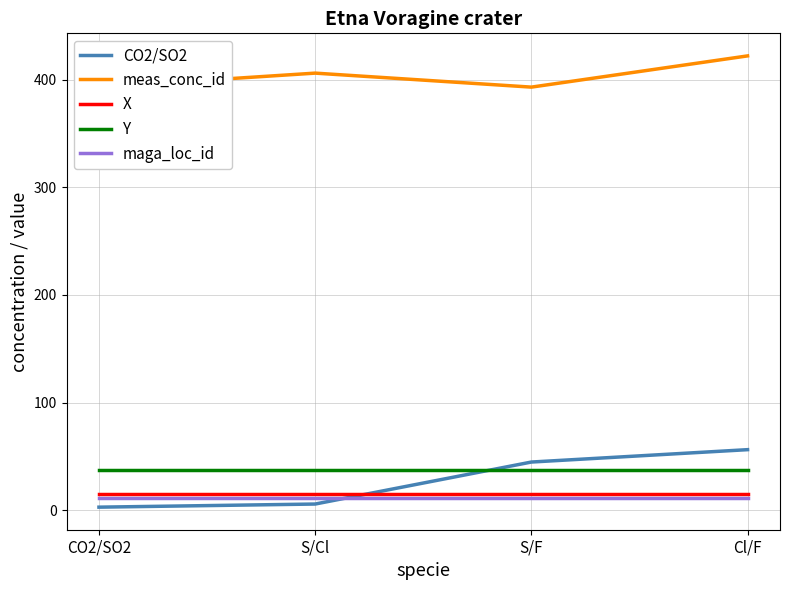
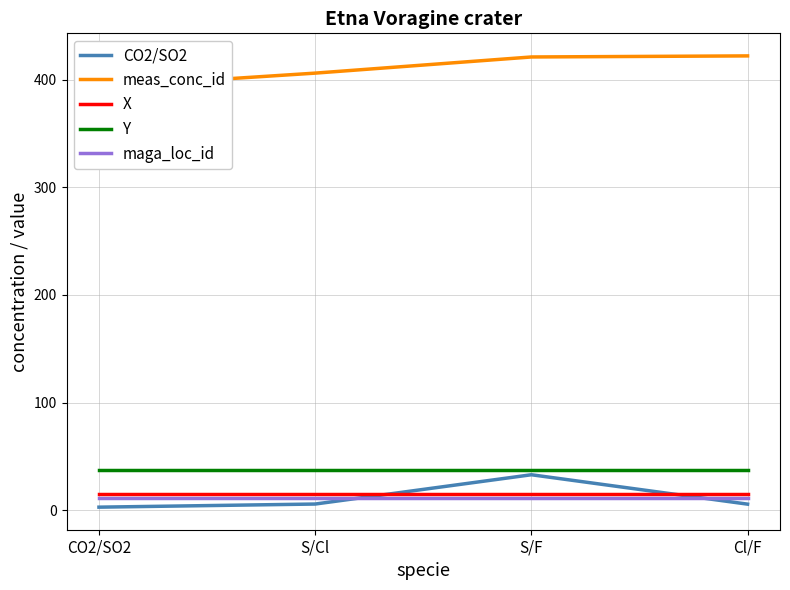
CO2/SO2, S/F: 45 -> 33
meas_conc_id, S/F: 393 -> 421
CO2/SO2, Cl/F: 56 -> 6
